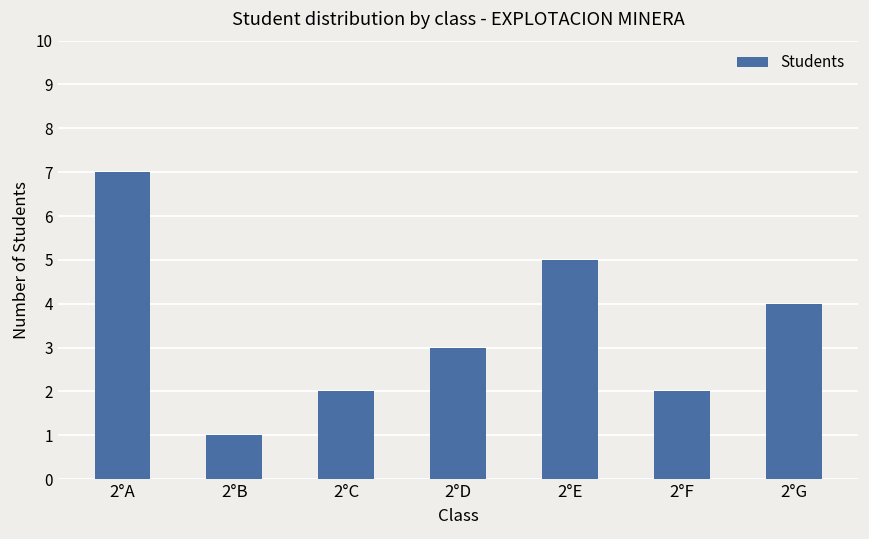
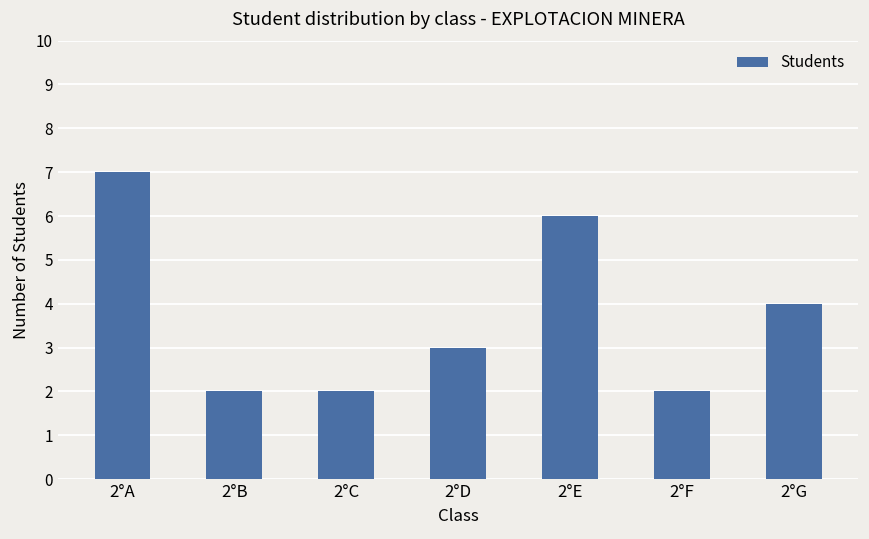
2°B: 1 -> 2
2°E: 5 -> 6
